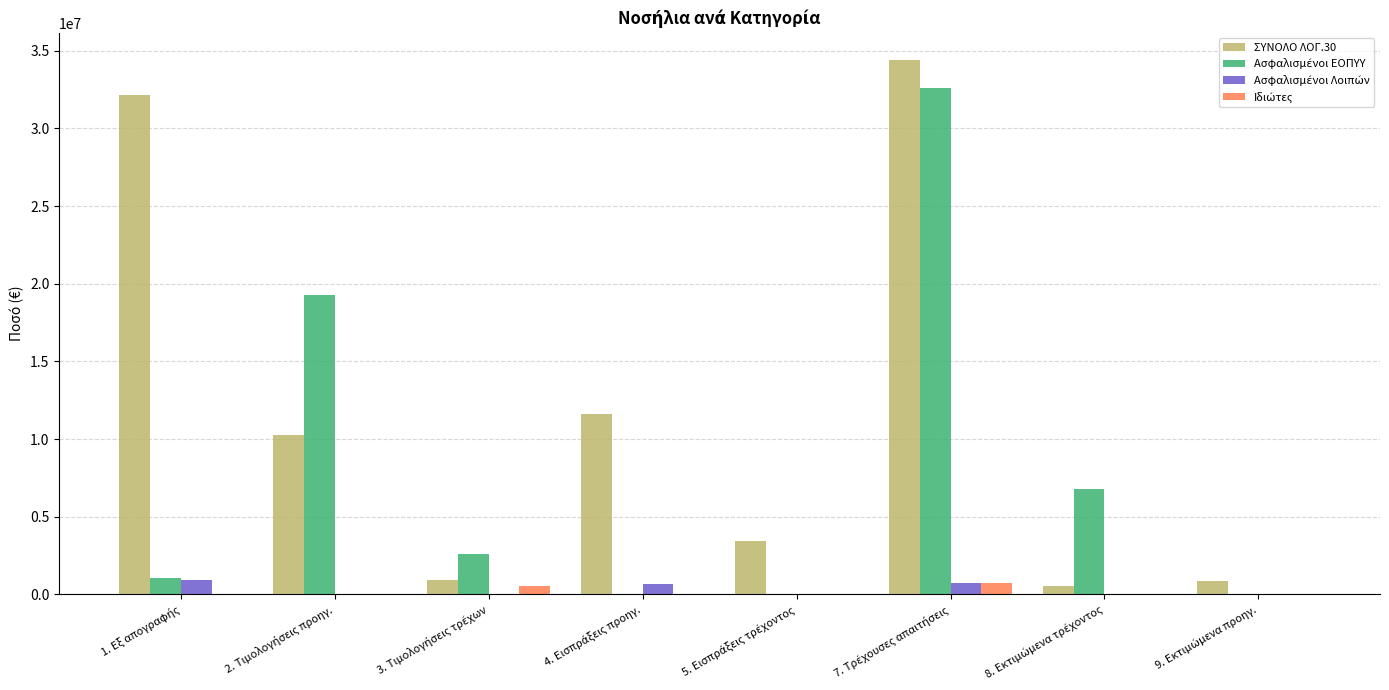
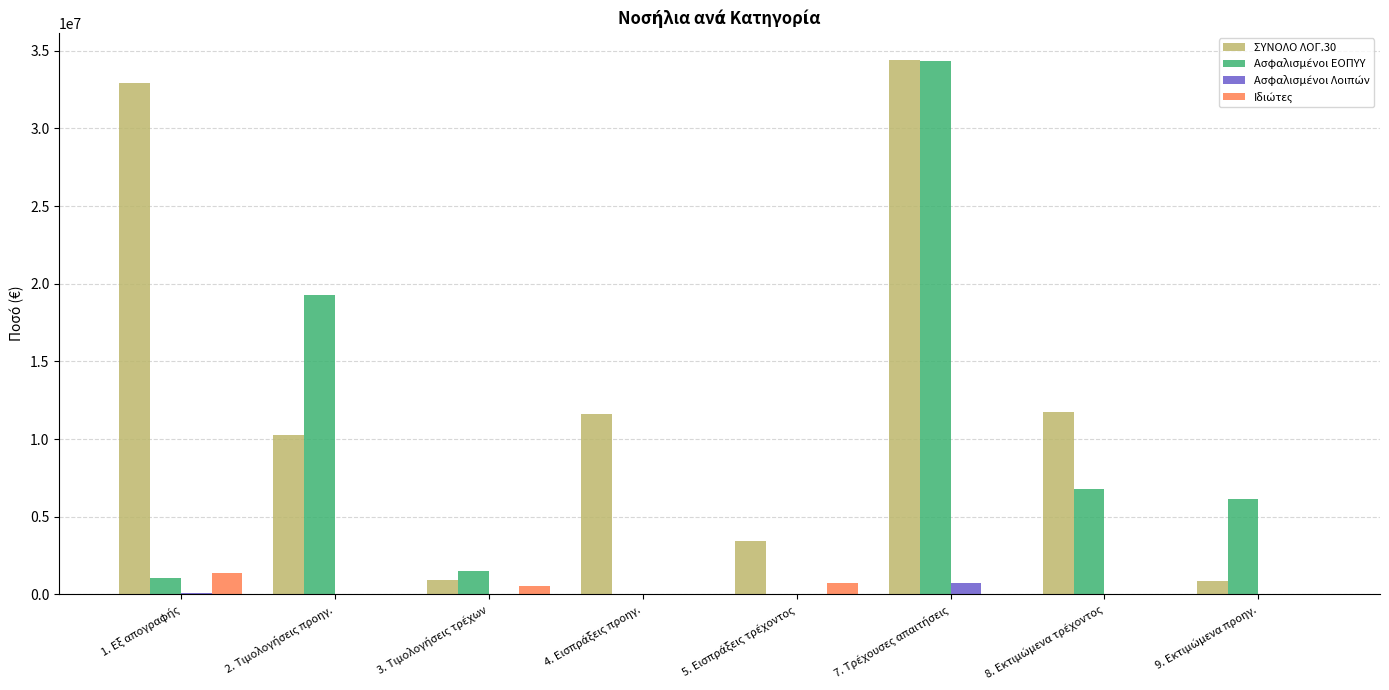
ΣΥΝΟΛΟ ΛΟΓ.30, 1. Εξ απογραφής: 32200000 -> 32900000
Ασφαλισμένοι Λοιπών, 1. Εξ απογραφής: 900000 -> 100000
Ιδιώτες, 1. Εξ απογραφής: 0 -> 1400000
Ασφαλισμένοι ΕΟΠΥΥ, 3. Τιμολογήσεις τρέχων: 2600000 -> 1500000
Ασφαλισμένοι Λοιπών, 4. Εισπράξεις προηγ.: 700000 -> 0
Ιδιώτες, 5. Εισπράξεις τρέχοντος: 0 -> 700000
Ασφαλισμένοι ΕΟΠΥΥ, 7. Τρέχουσες απαιτήσεις: 32600000 -> 34300000
Ιδιώτες, 7. Τρέχουσες απαιτήσεις: 700000 -> 0
ΣΥΝΟΛΟ ΛΟΓ.30, 8. Εκτιμώμενα τρέχοντος: 600000 -> 11800000
Ασφαλισμένοι ΕΟΠΥΥ, 9. Εκτιμώμενα προηγ.: 100000 -> 6100000
